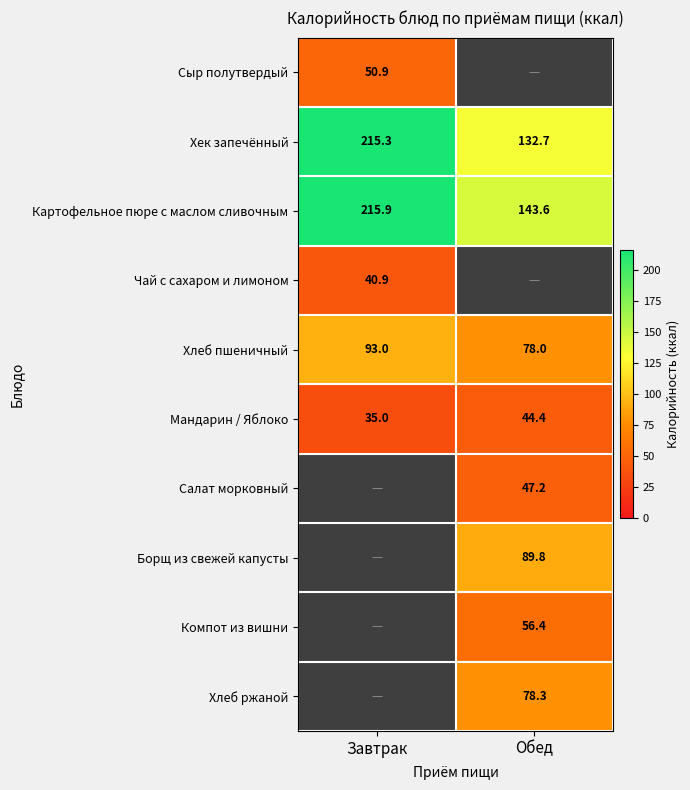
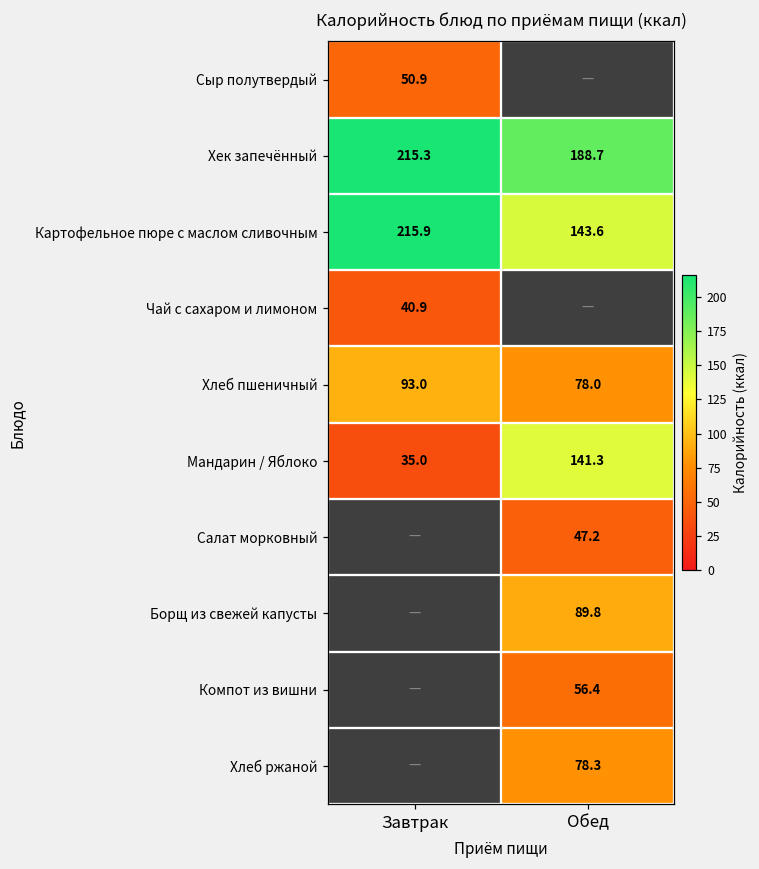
Хек запечённый, Обед: 132.7 -> 188.7
Мандарин / Яблоко, Обед: 44.4 -> 141.3
